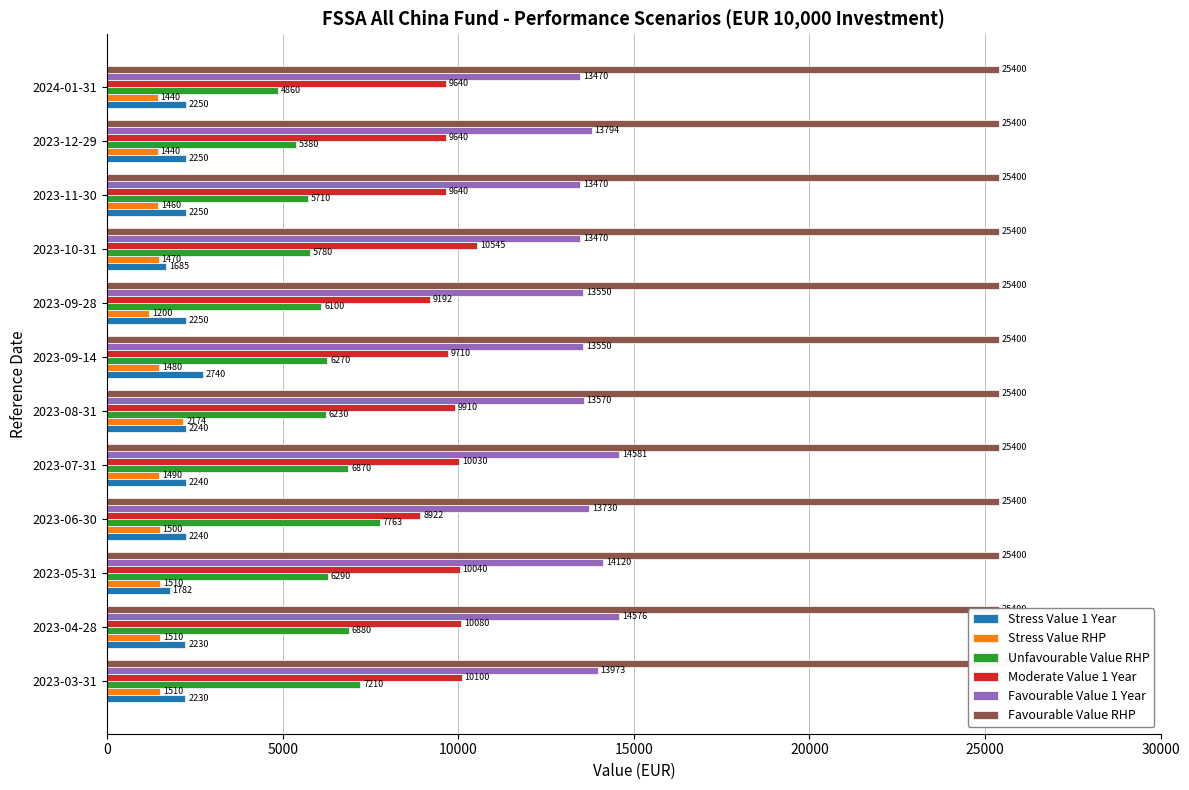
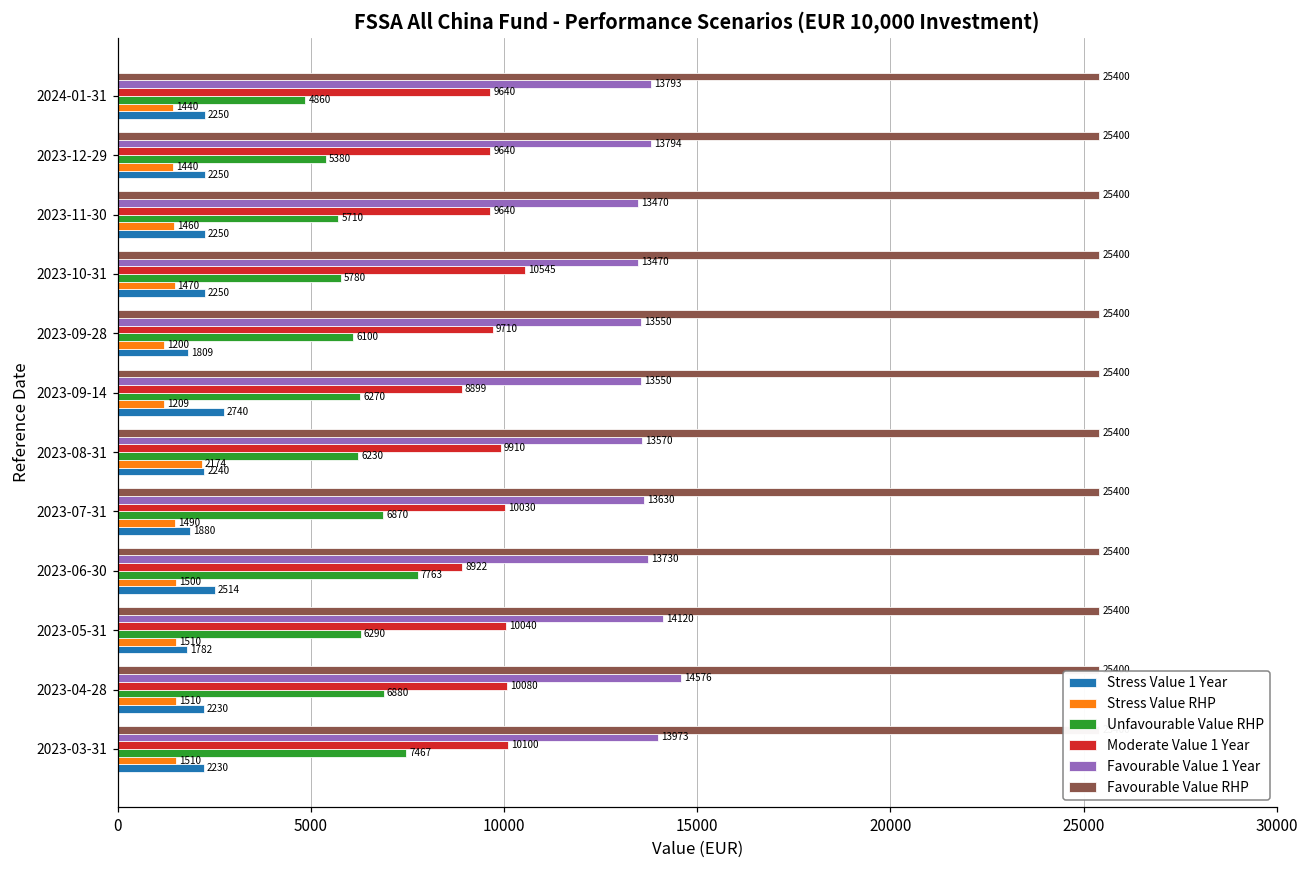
Favourable Value 1 Year, 2024-01-31: 13470 -> 13793
Stress Value 1 Year, 2023-10-31: 1685 -> 2250
Moderate Value 1 Year, 2023-09-28: 9192 -> 9710
Stress Value 1 Year, 2023-09-28: 2250 -> 1809
Moderate Value 1 Year, 2023-09-14: 9710 -> 8899
Stress Value RHP, 2023-09-14: 1480 -> 1209
Favourable Value 1 Year, 2023-07-31: 14581 -> 13630
Stress Value 1 Year, 2023-07-31: 2240 -> 1880
Stress Value 1 Year, 2023-06-30: 2240 -> 2514
Unfavourable Value RHP, 2023-03-31: 7210 -> 7467
